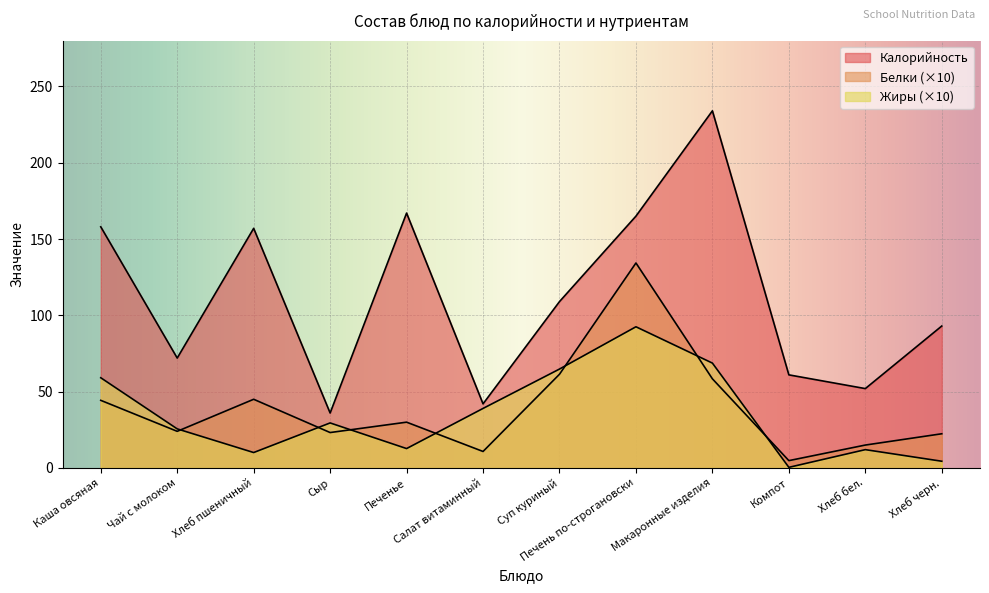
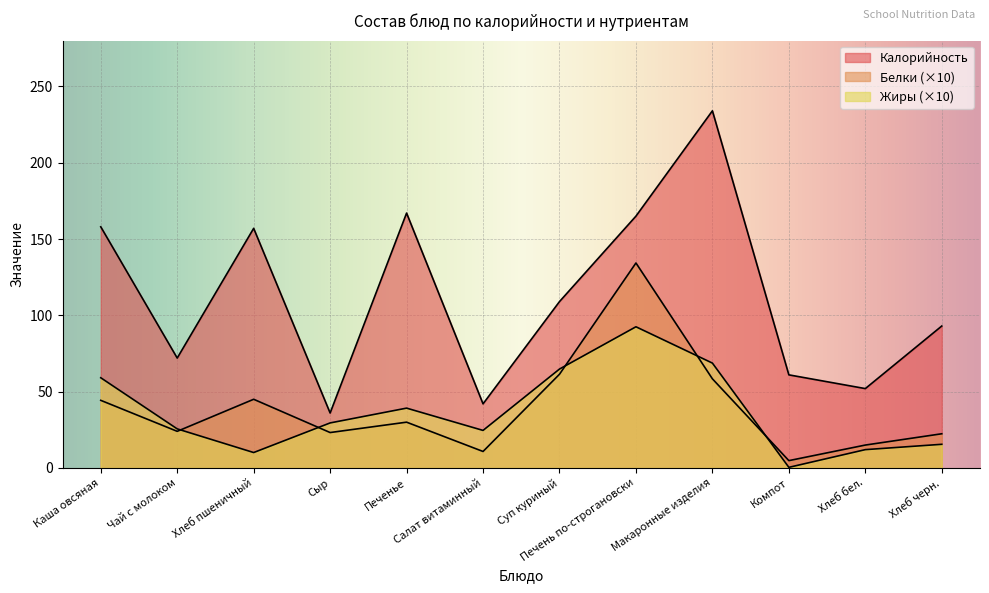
Жиры (×10), Печенье: 13 -> 39
Жиры (×10), Салат витаминный: 39 -> 25
Жиры (×10), Хлеб черн.: 4 -> 16
